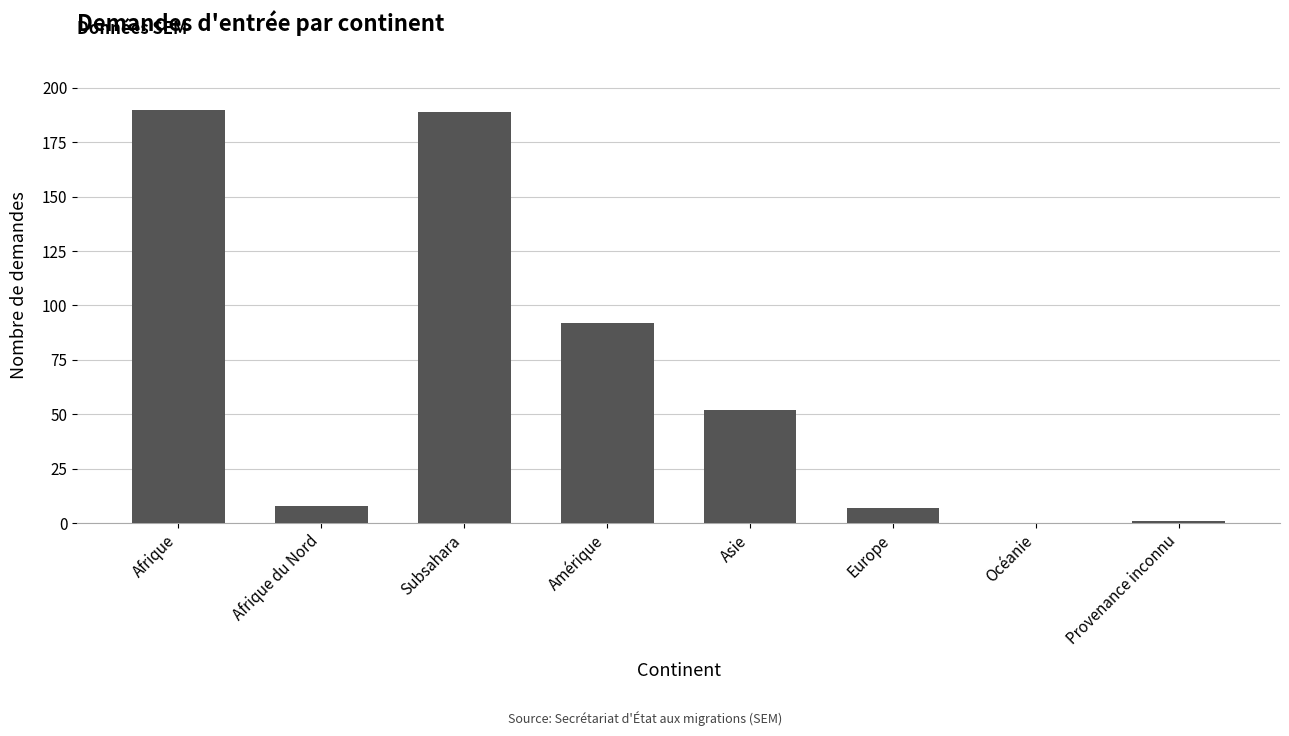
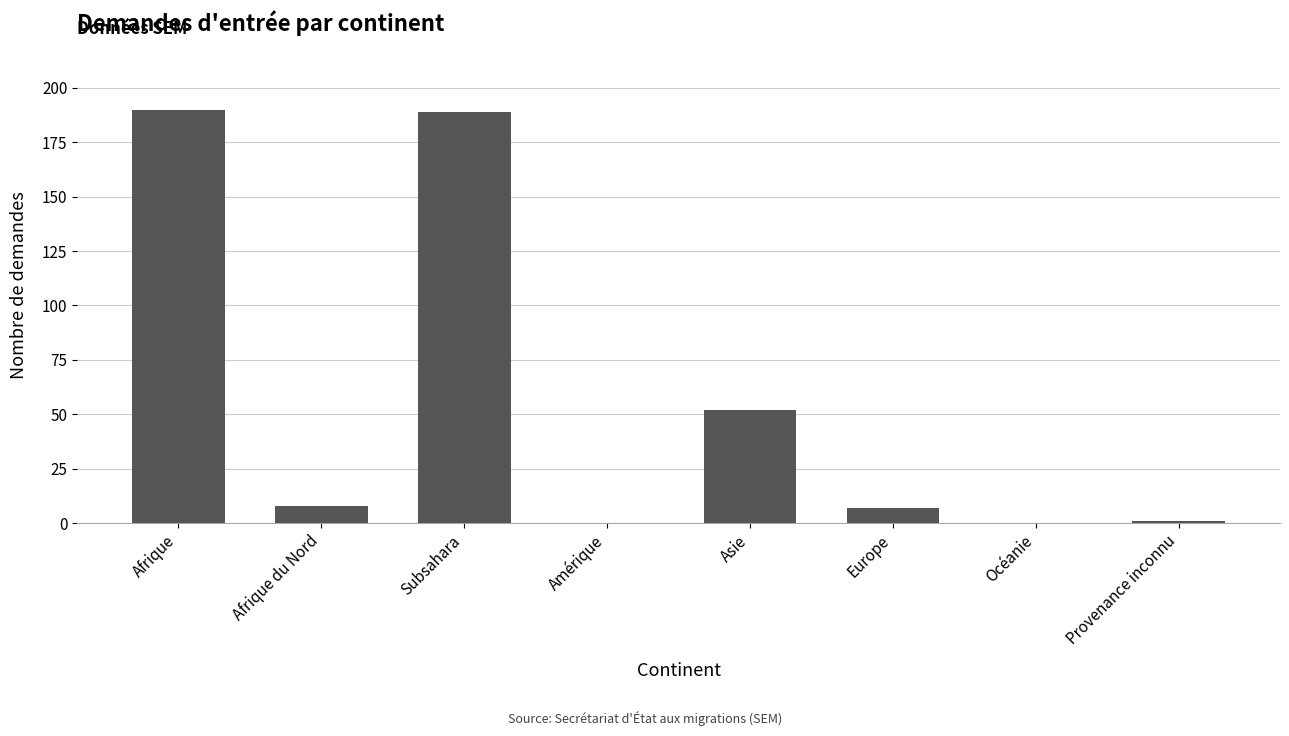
Amérique: 92 -> 0
